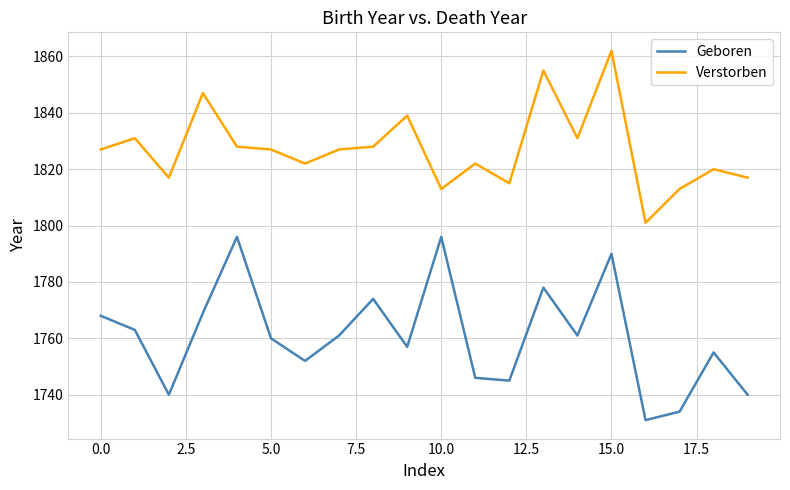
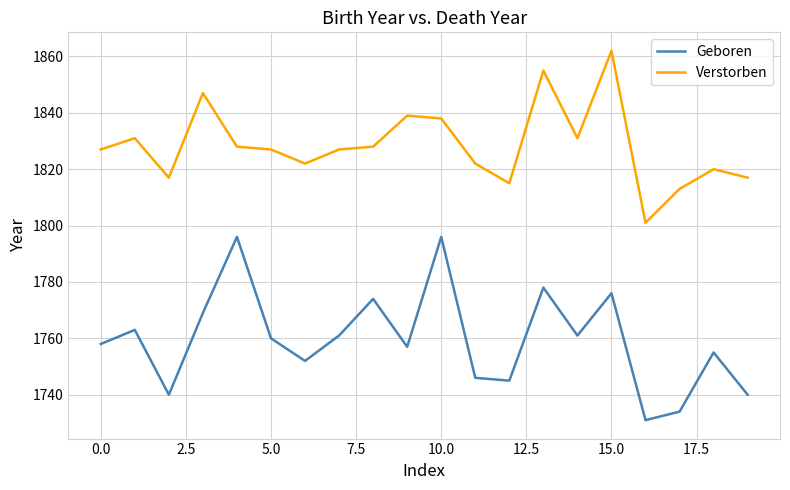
Geboren, 0.0: 1768 -> 1758
Verstorben, 10.0: 1813 -> 1838
Geboren, 15.0: 1790 -> 1776
